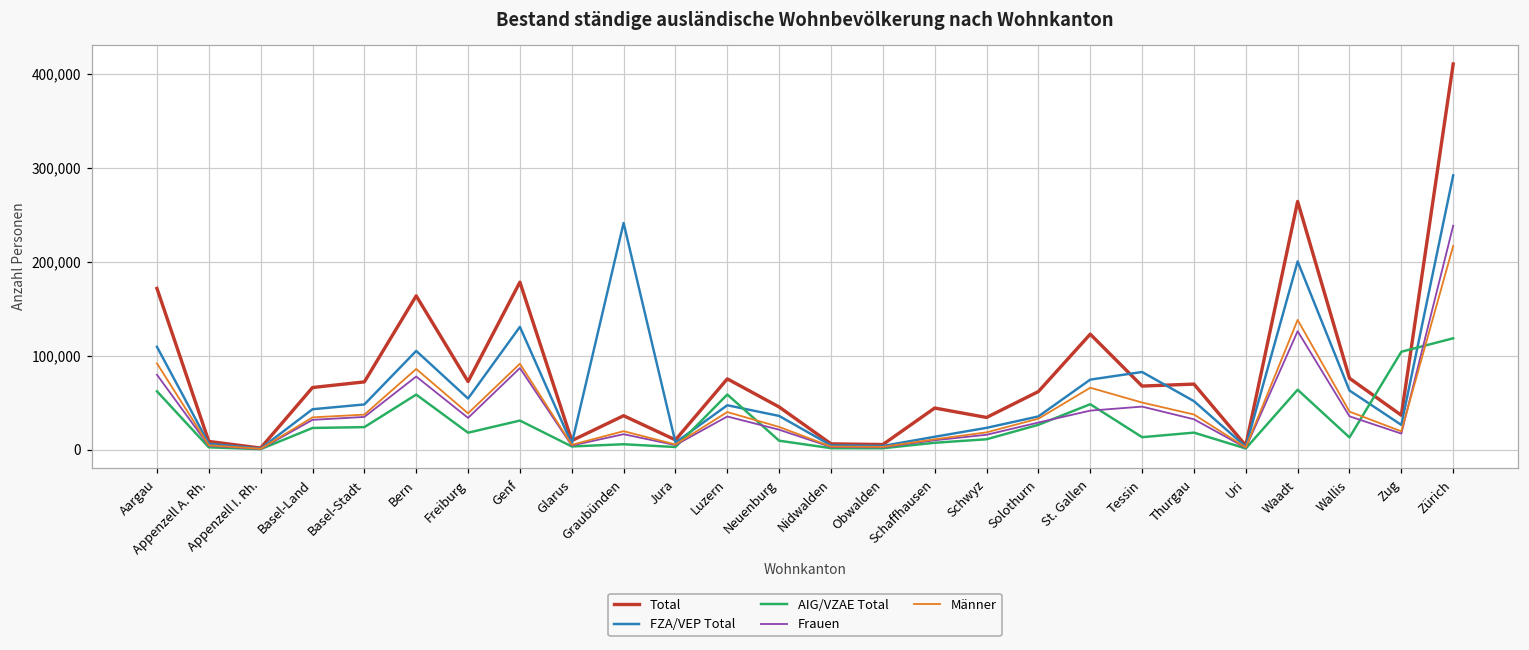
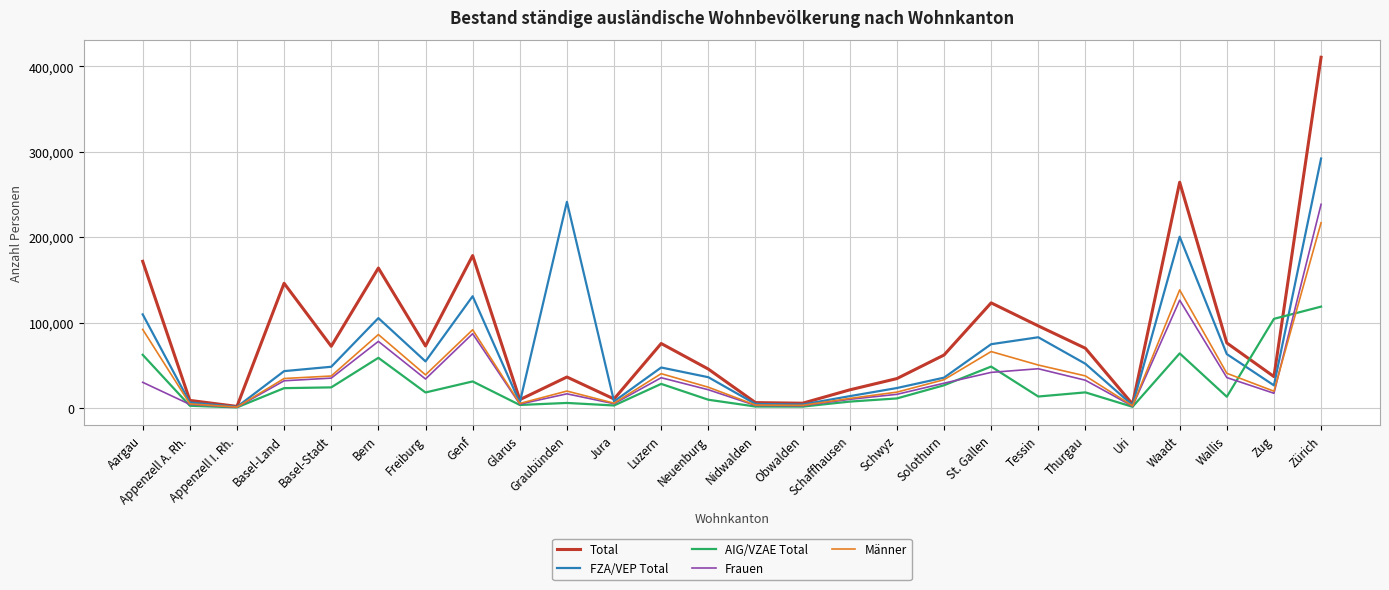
Frauen, Aargau: 80,000 -> 30,000
Total, Basel-Land: 70,000 -> 150,000
AIG/VZAE Total, Luzern: 60,000 -> 30,000
Total, Schaffhausen: 40,000 -> 20,000
Total, Tessin: 70,000 -> 100,000
